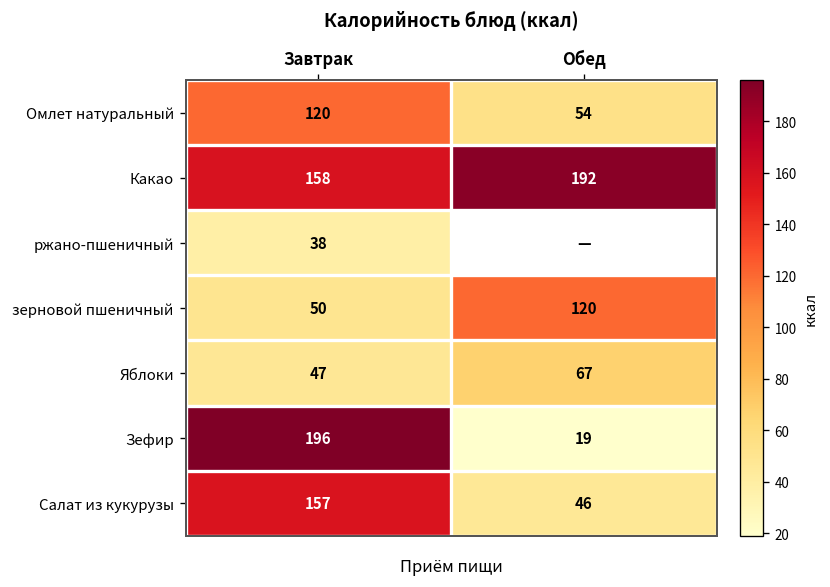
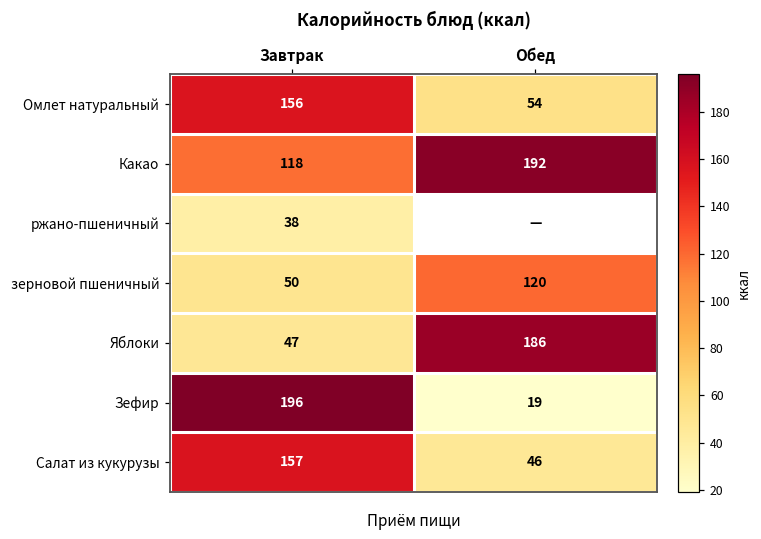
Омлет натуральный, Завтрак: 120 -> 156
Какао, Завтрак: 158 -> 118
Яблоки, Обед: 67 -> 186
